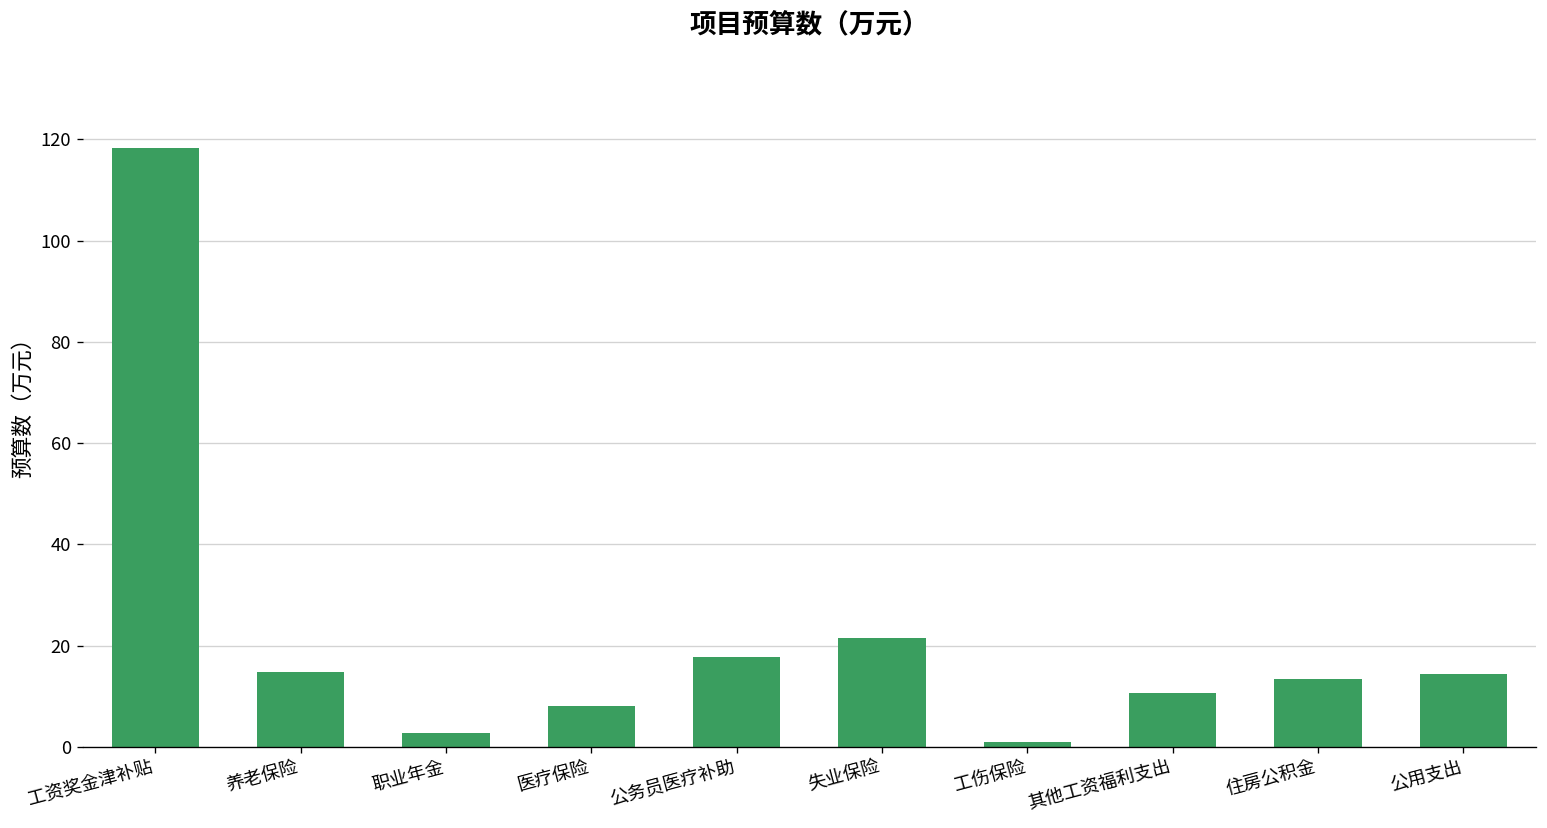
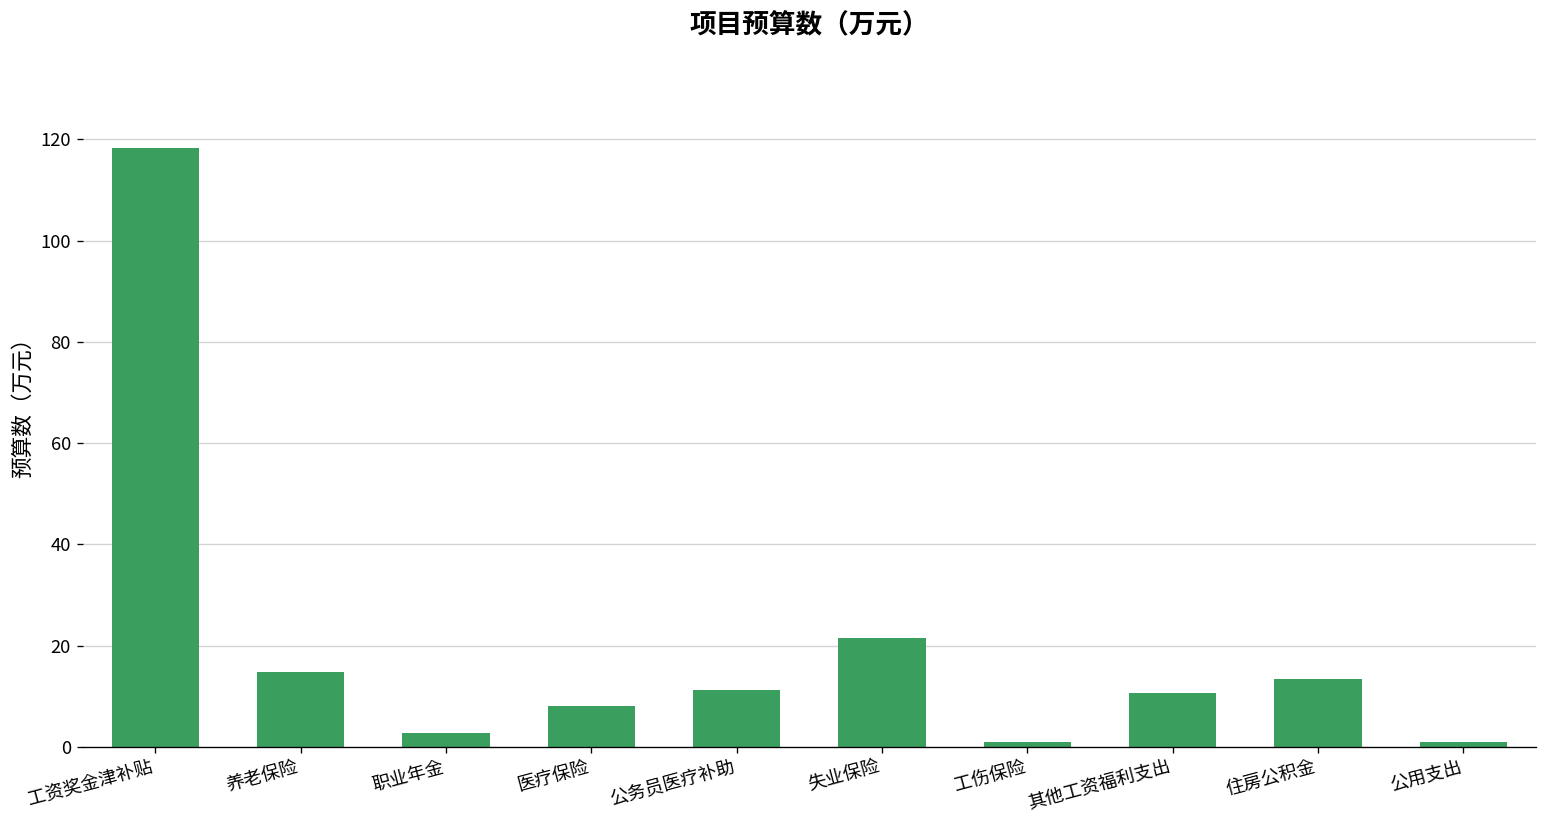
公务员医疗补助: 18 -> 11
公用支出: 14 -> 1
